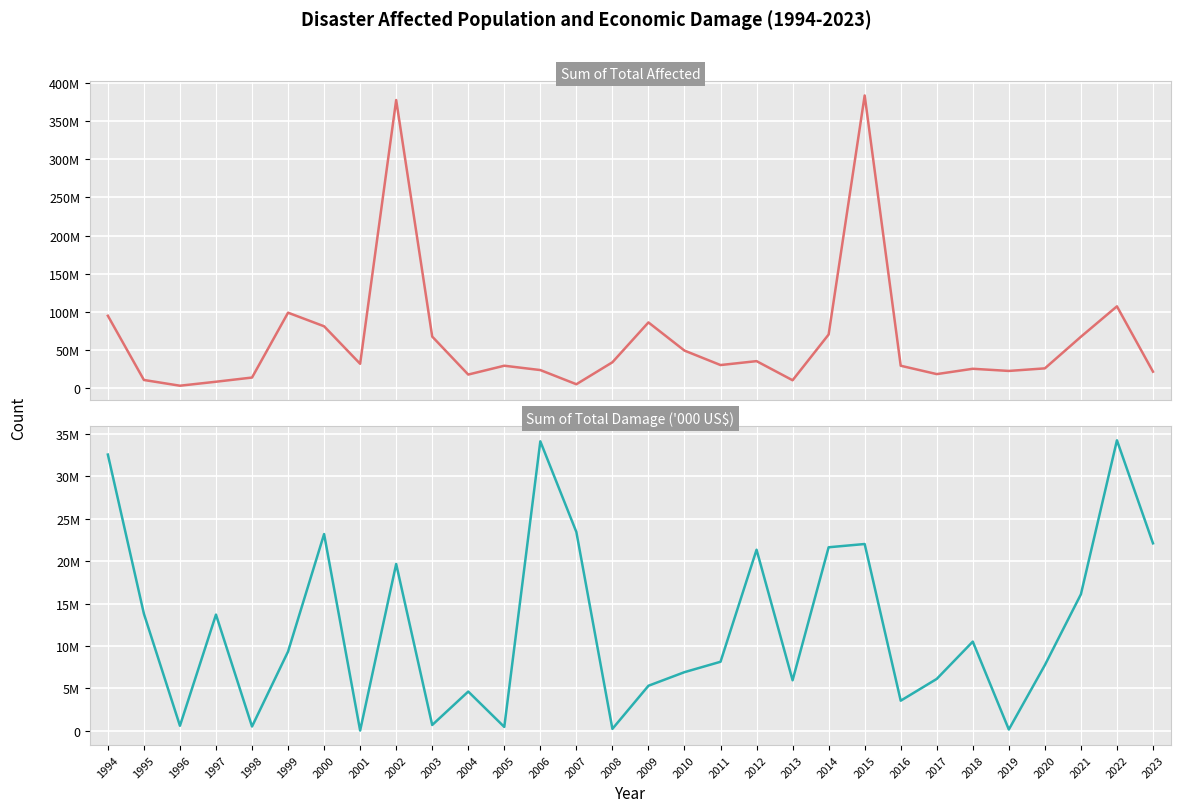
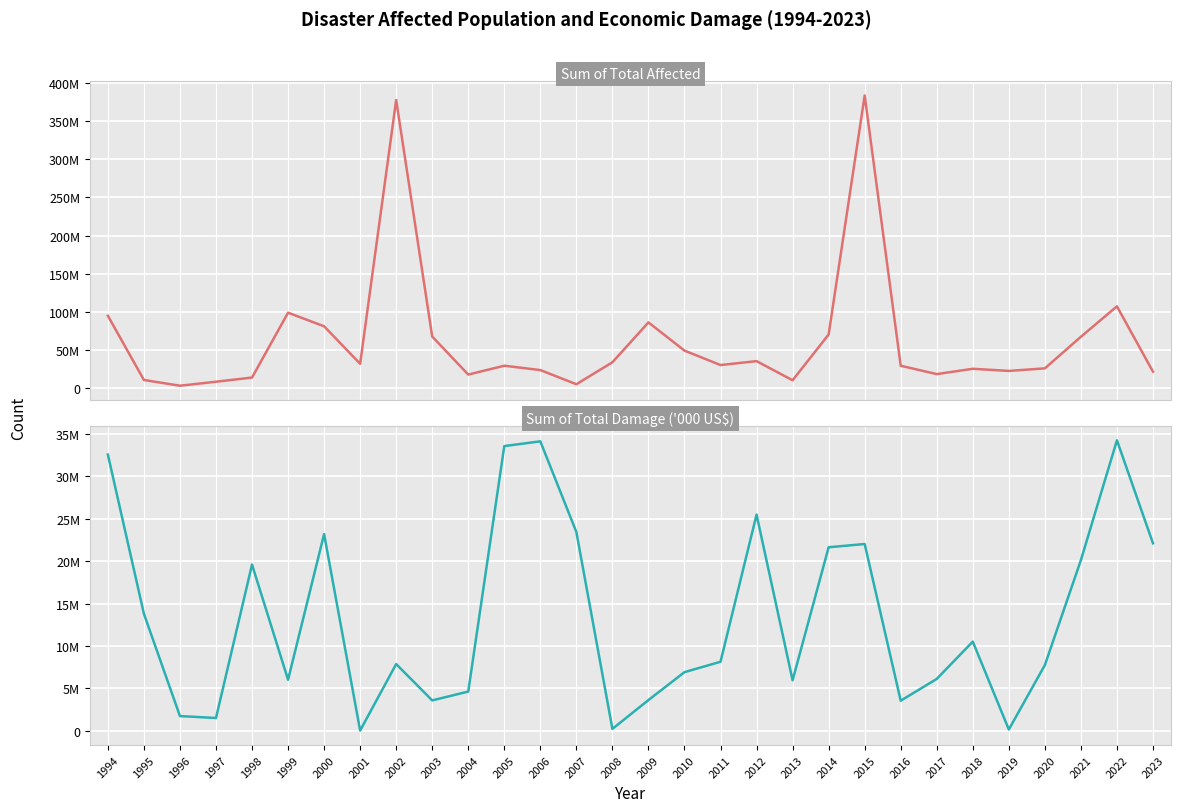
Sum of Total Damage ('000 US$), 1996: 1000000 -> 2000000
Sum of Total Damage ('000 US$), 1997: 14000000 -> 2000000
Sum of Total Damage ('000 US$), 1998: 1000000 -> 20000000
Sum of Total Damage ('000 US$), 1999: 9000000 -> 6000000
Sum of Total Damage ('000 US$), 2002: 20000000 -> 8000000
Sum of Total Damage ('000 US$), 2003: 1000000 -> 4000000
Sum of Total Damage ('000 US$), 2005: 0 -> 34000000
Sum of Total Damage ('000 US$), 2009: 5000000 -> 4000000
Sum of Total Damage ('000 US$), 2012: 21000000 -> 25000000
Sum of Total Damage ('000 US$), 2021: 16000000 -> 20000000
